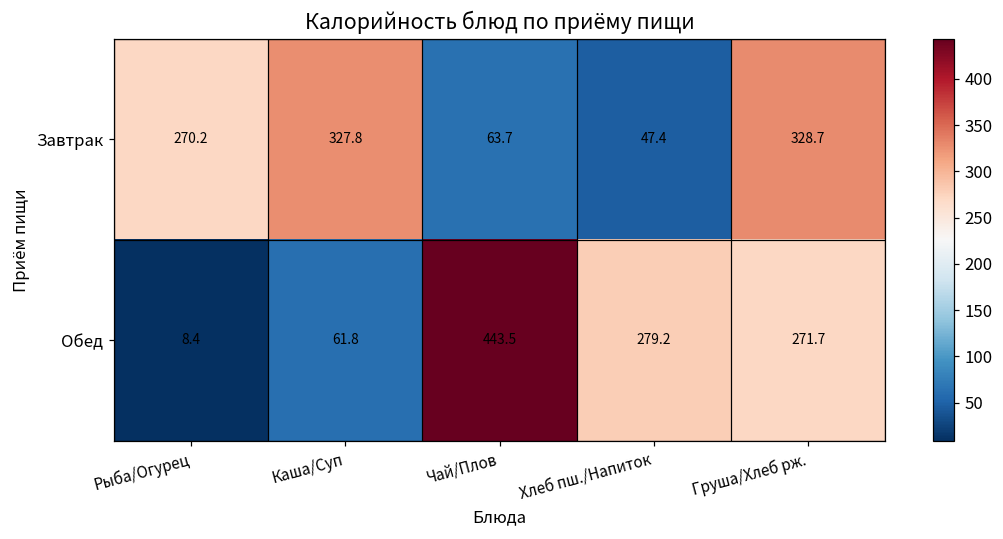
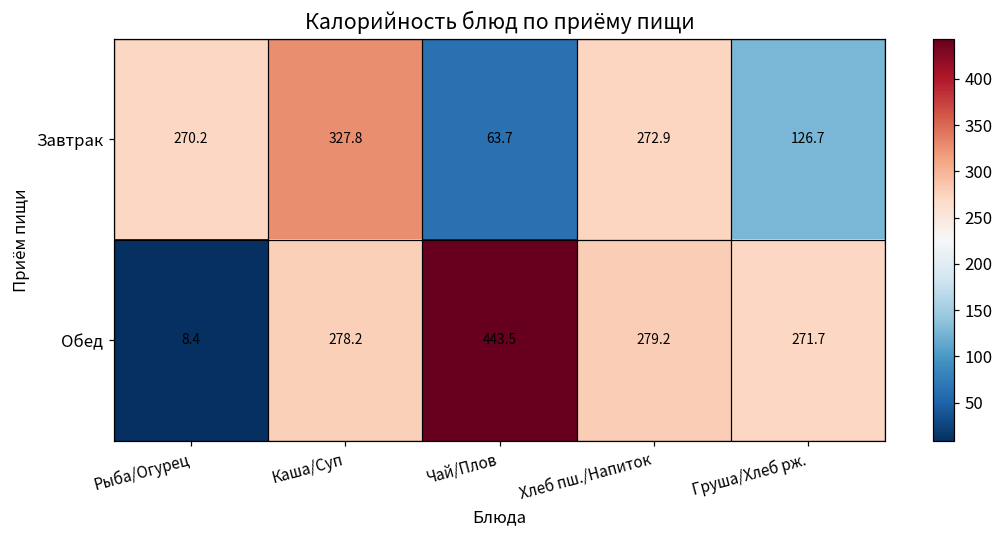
Завтрак, Хлеб пш./Напиток: 47.4 -> 272.9
Завтрак, Груша/Хлеб рж.: 328.7 -> 126.7
Обед, Каша/Суп: 61.8 -> 278.2
